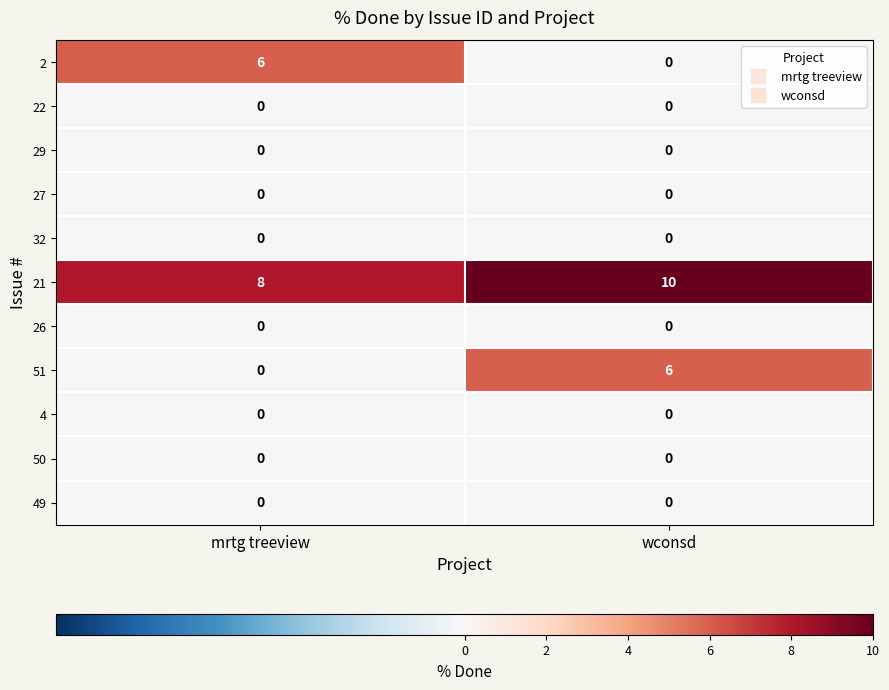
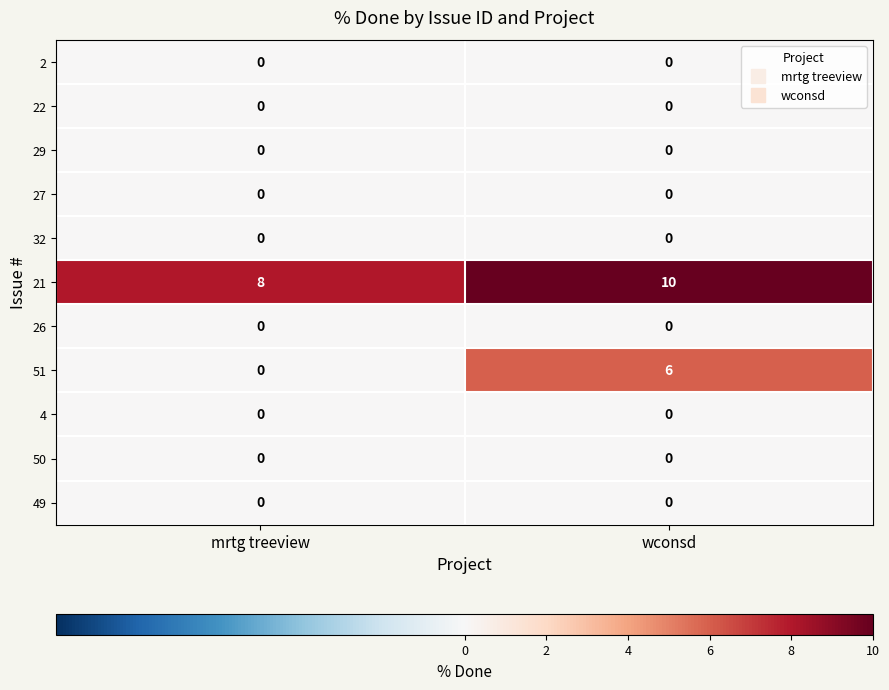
2, mrtg treeview: 6 -> 0
